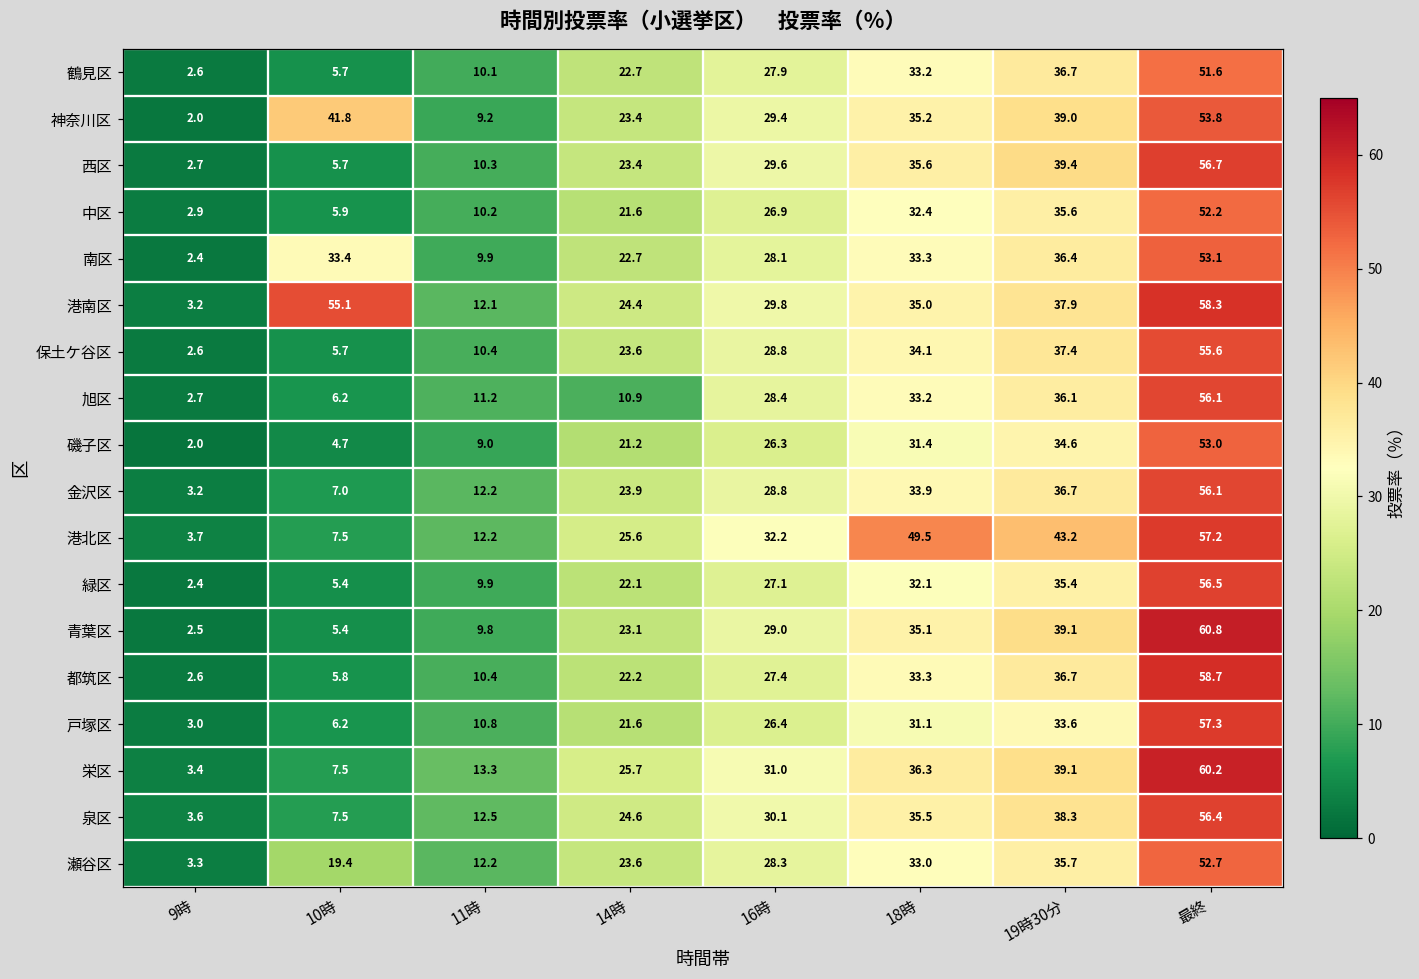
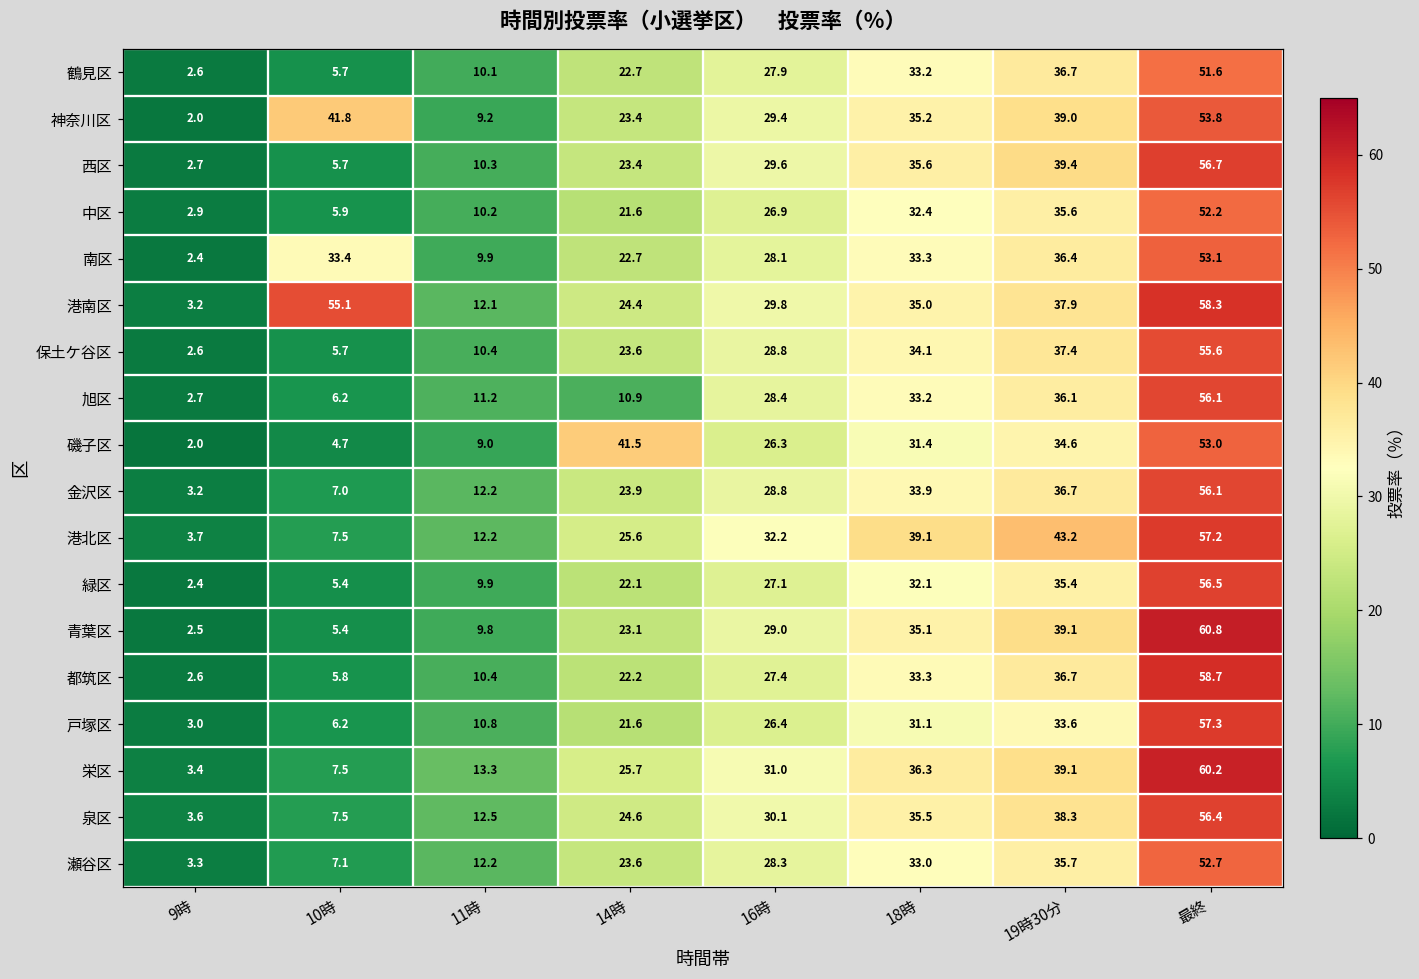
磯子区, 14時: 21.2 -> 41.5
港北区, 18時: 49.5 -> 39.1
瀬谷区, 10時: 19.4 -> 7.1
